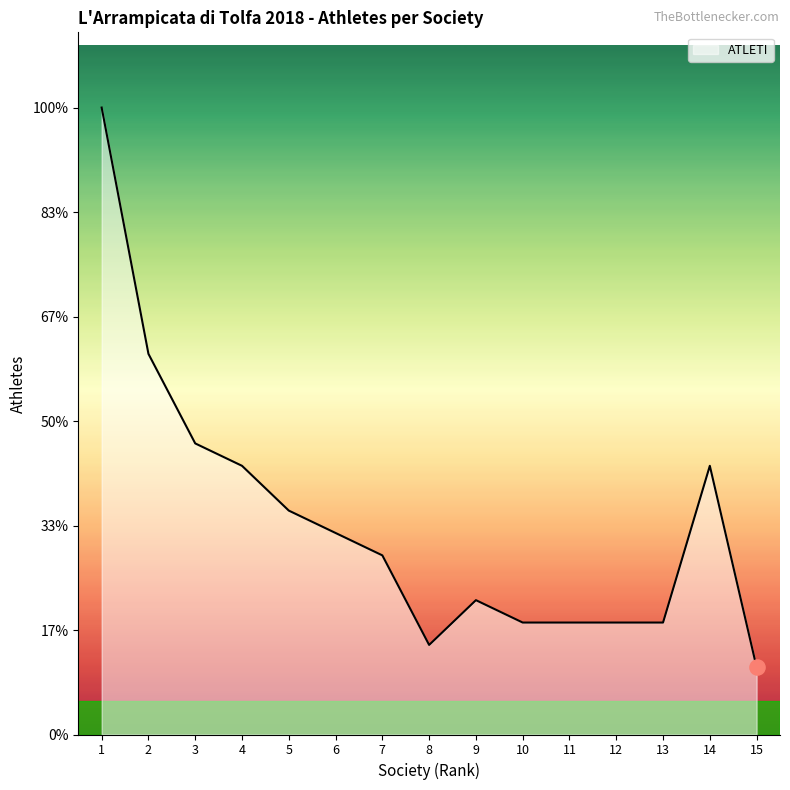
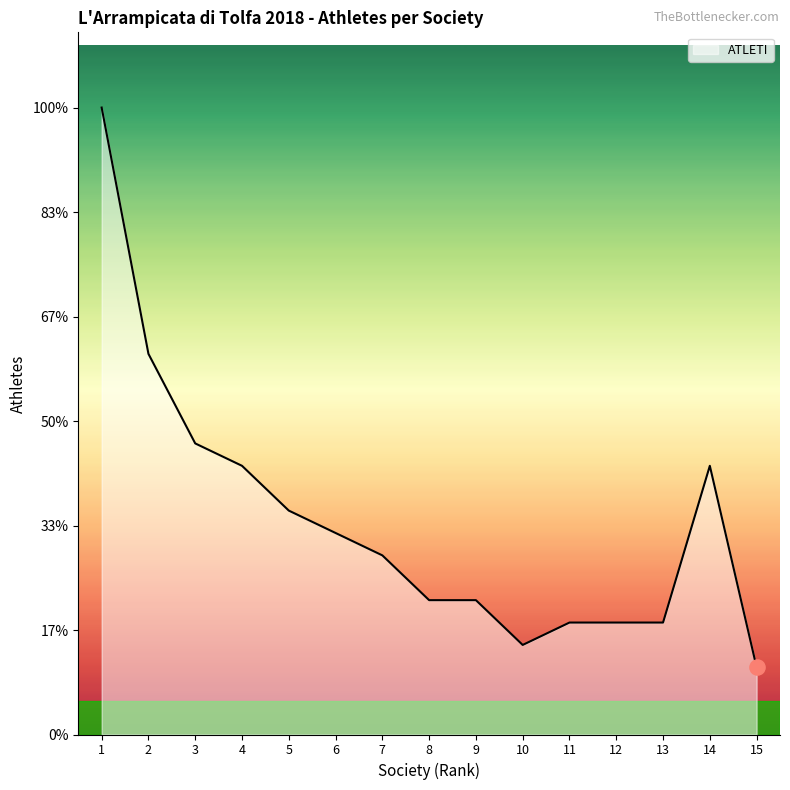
ATLETI, 8: 14% -> 21%
ATLETI, 10: 18% -> 14%
